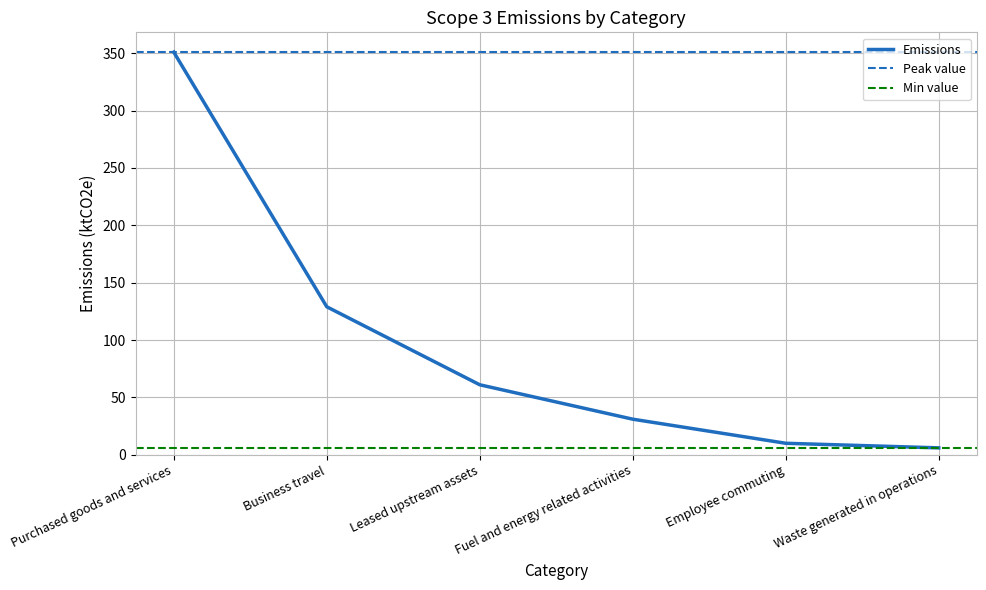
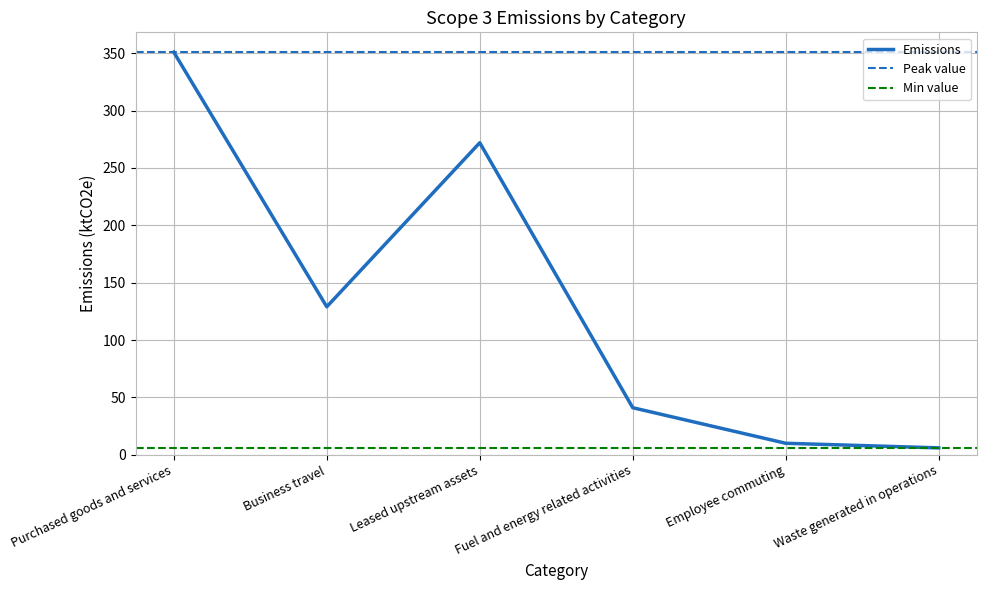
Leased upstream assets: 61 -> 272
Fuel and energy related activities: 31 -> 41
